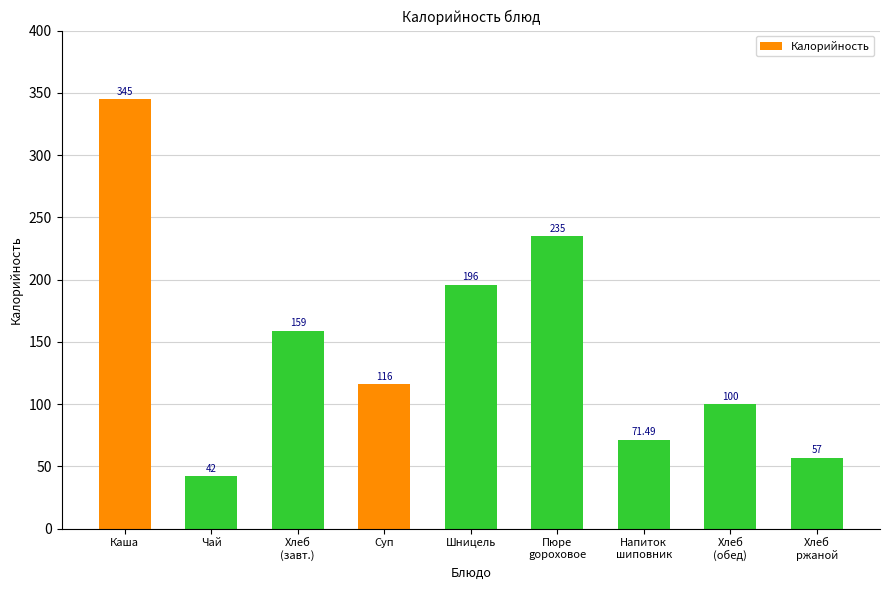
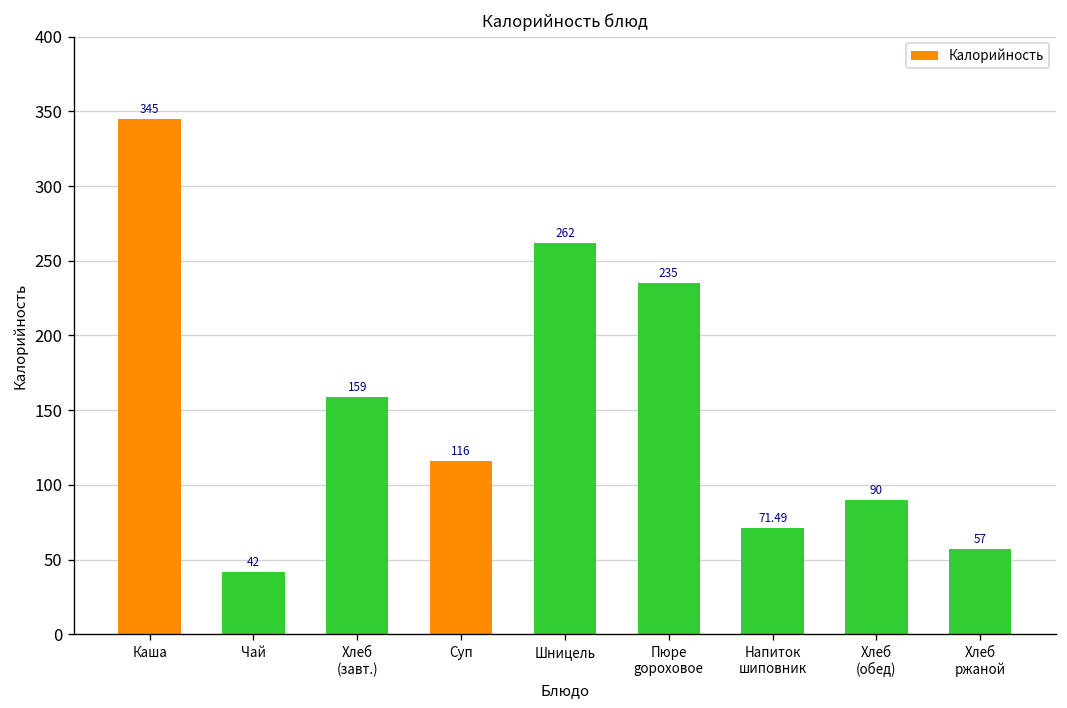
Шницель: 196 -> 262
Хлеб (обед): 100 -> 90
